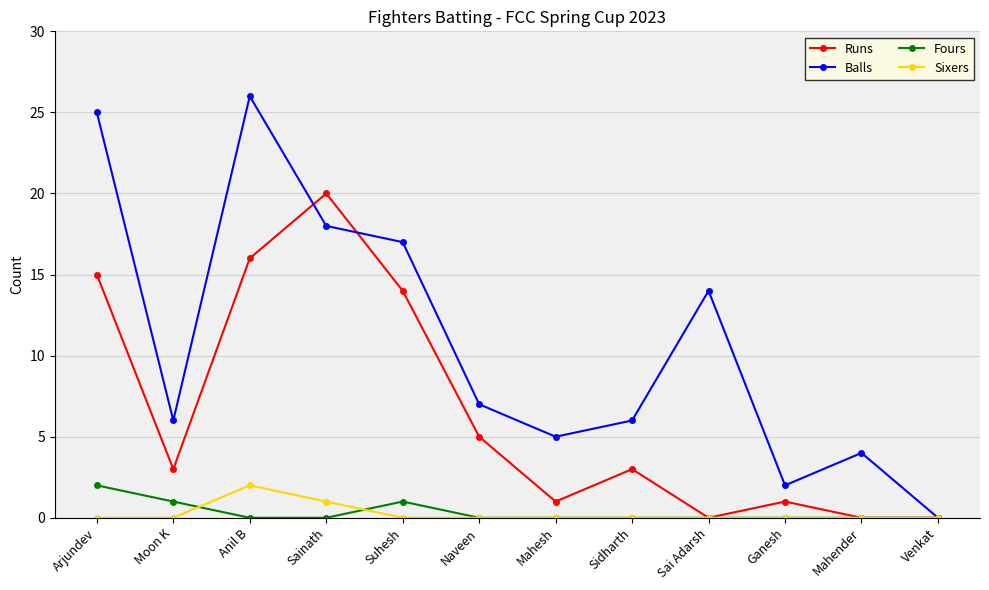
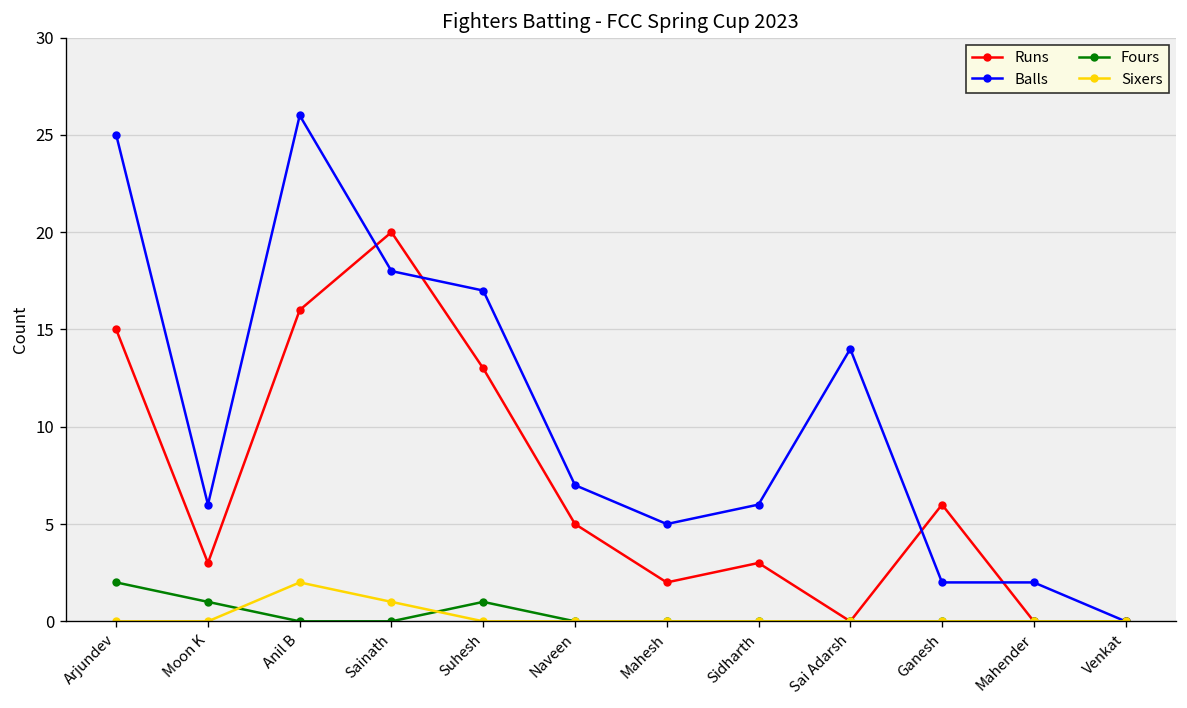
Runs, Suhesh: 14 -> 13
Runs, Mahesh: 1 -> 2
Runs, Ganesh: 1 -> 6
Balls, Mahender: 4 -> 2
